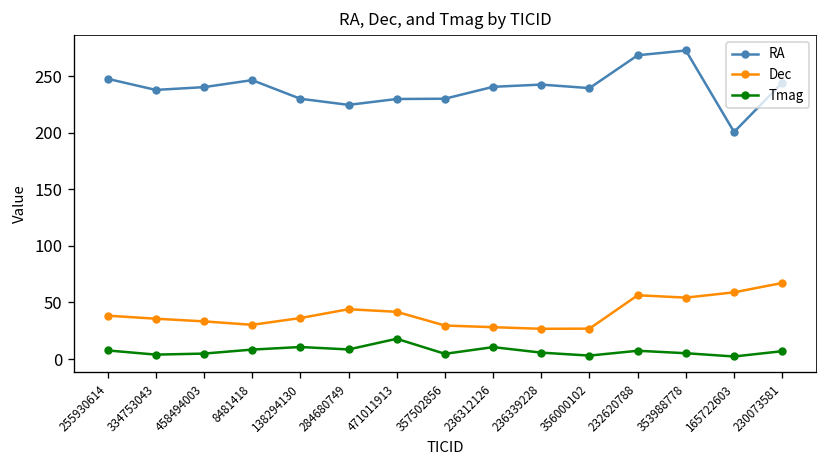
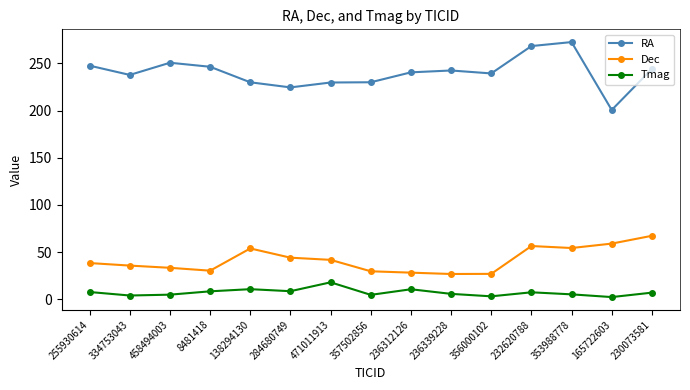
RA, 458494003: 240 -> 250
Dec, 138294130: 40 -> 50
